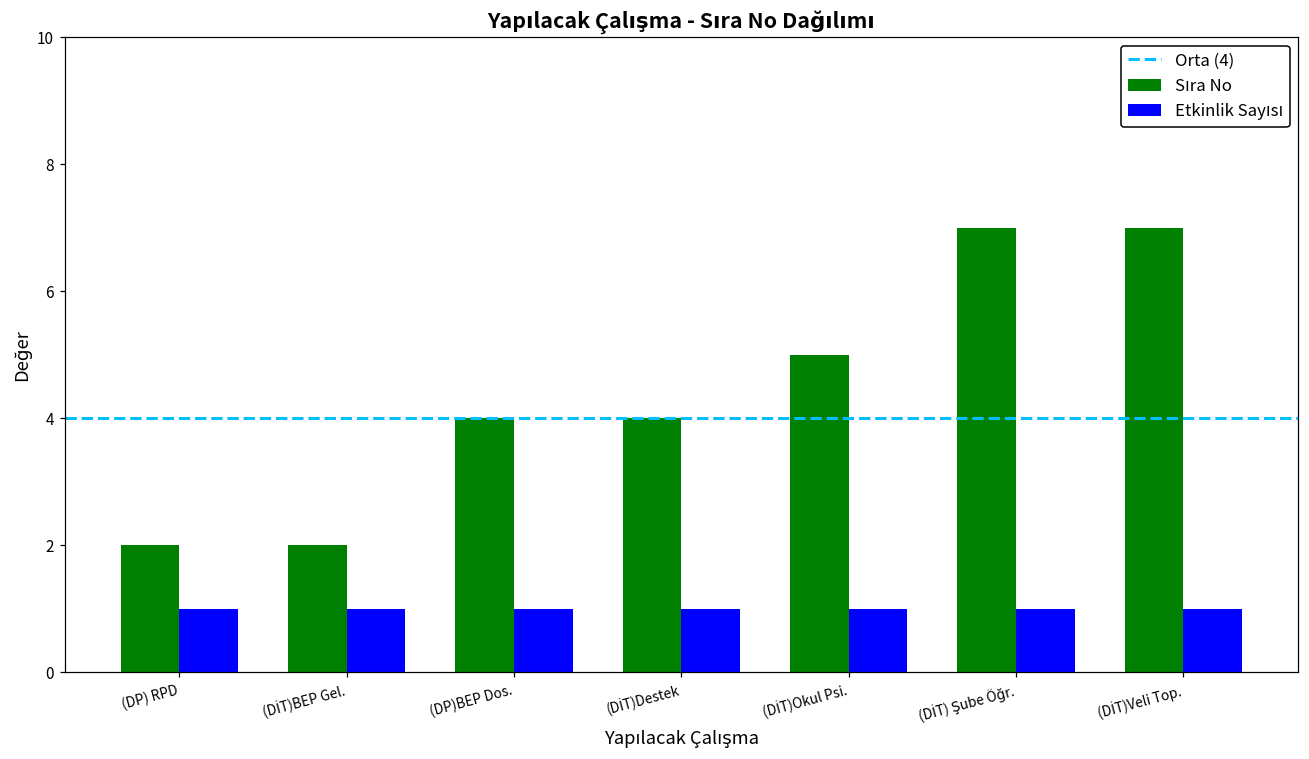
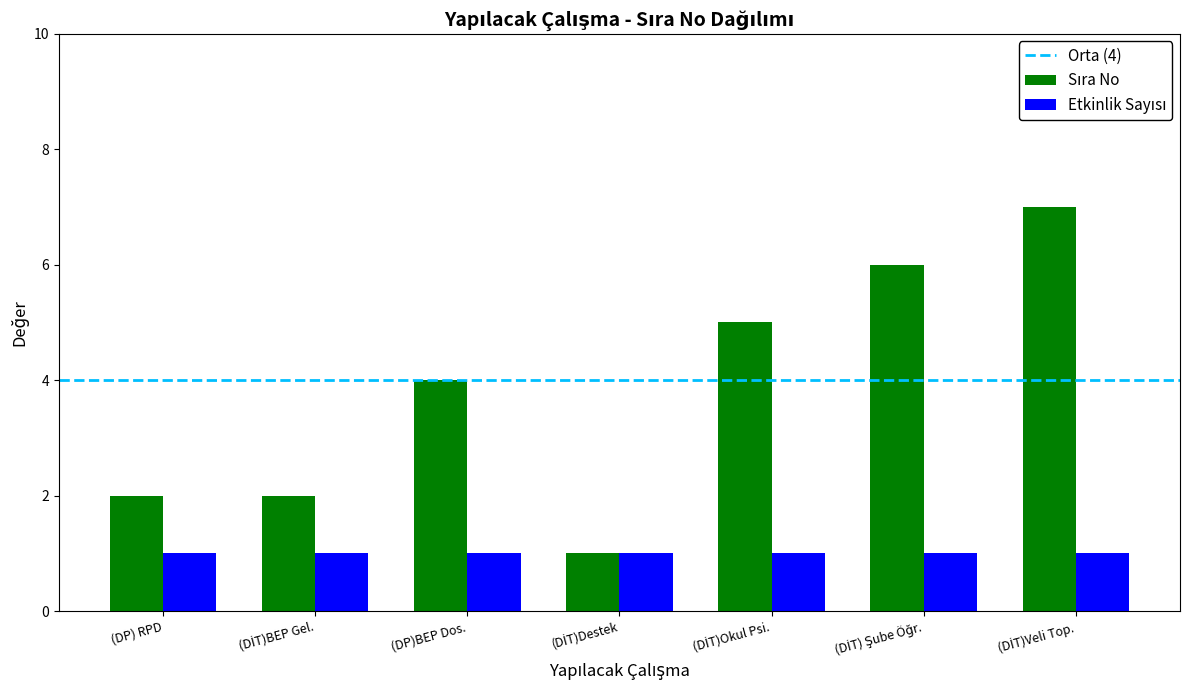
Sıra No, (DİT)Destek: 4 -> 1
Sıra No, (DİT) Şube Öğr.: 7 -> 6
